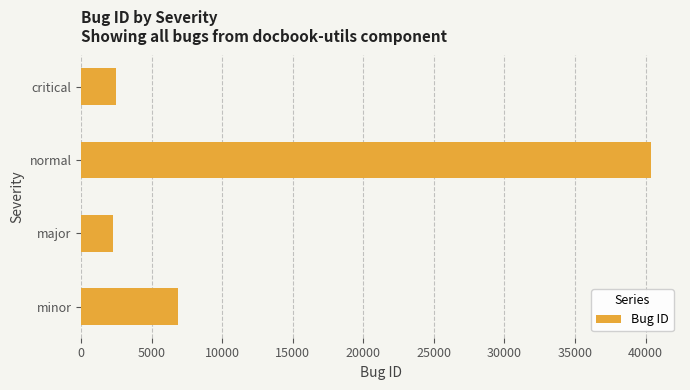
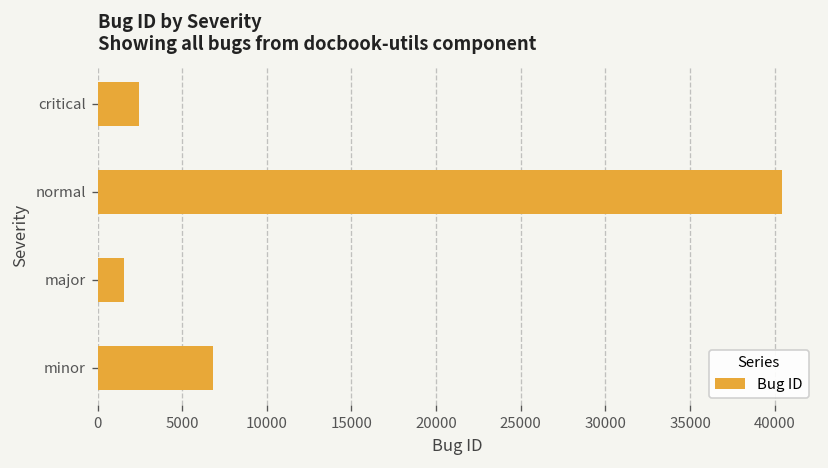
major: 2200 -> 1600
